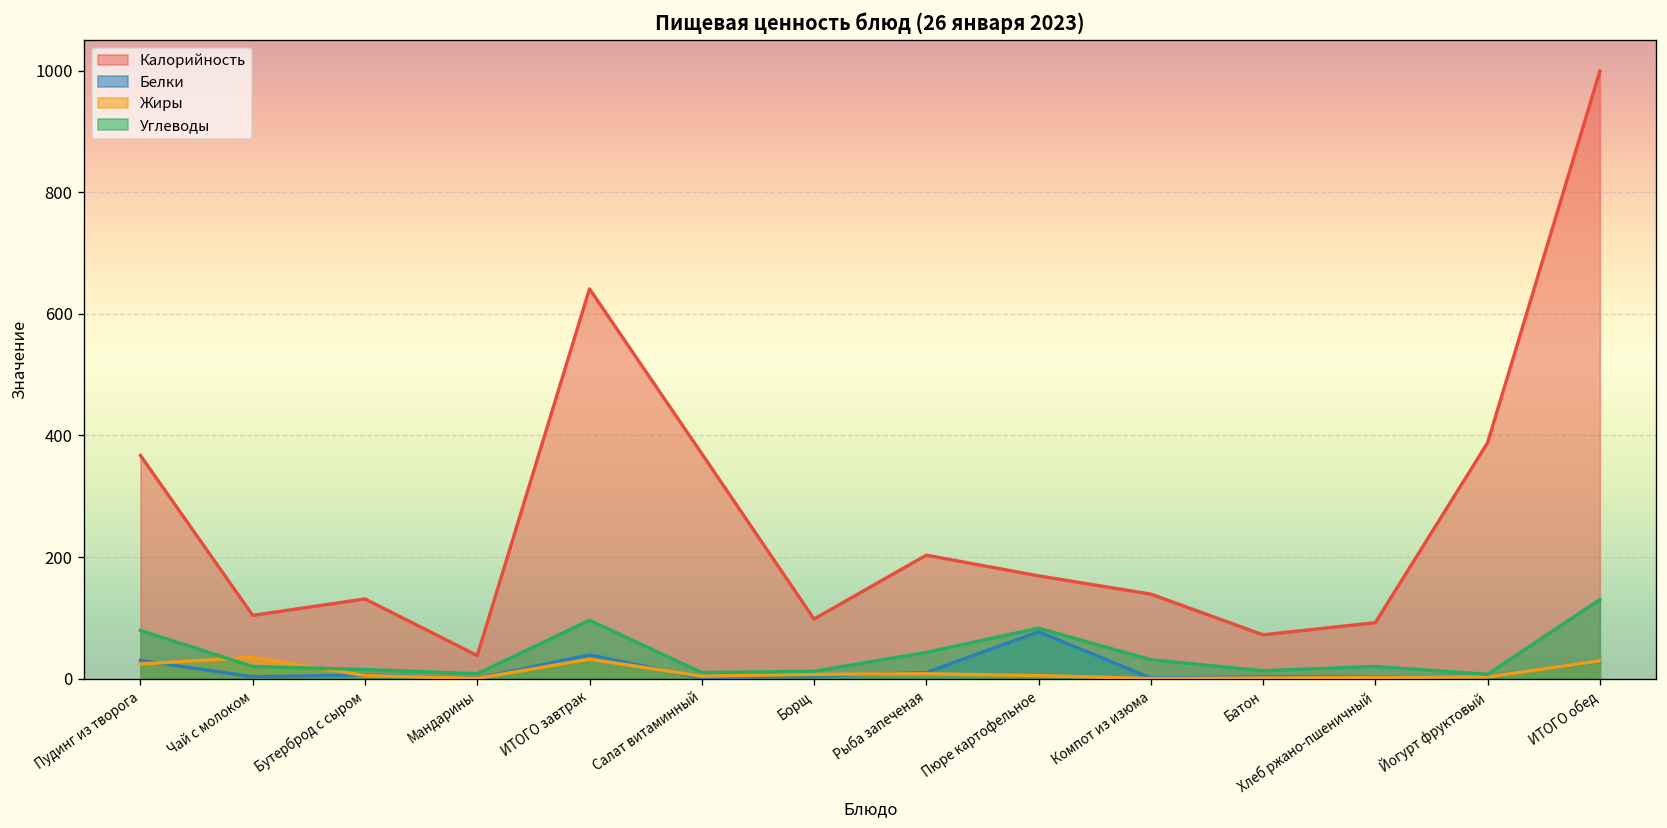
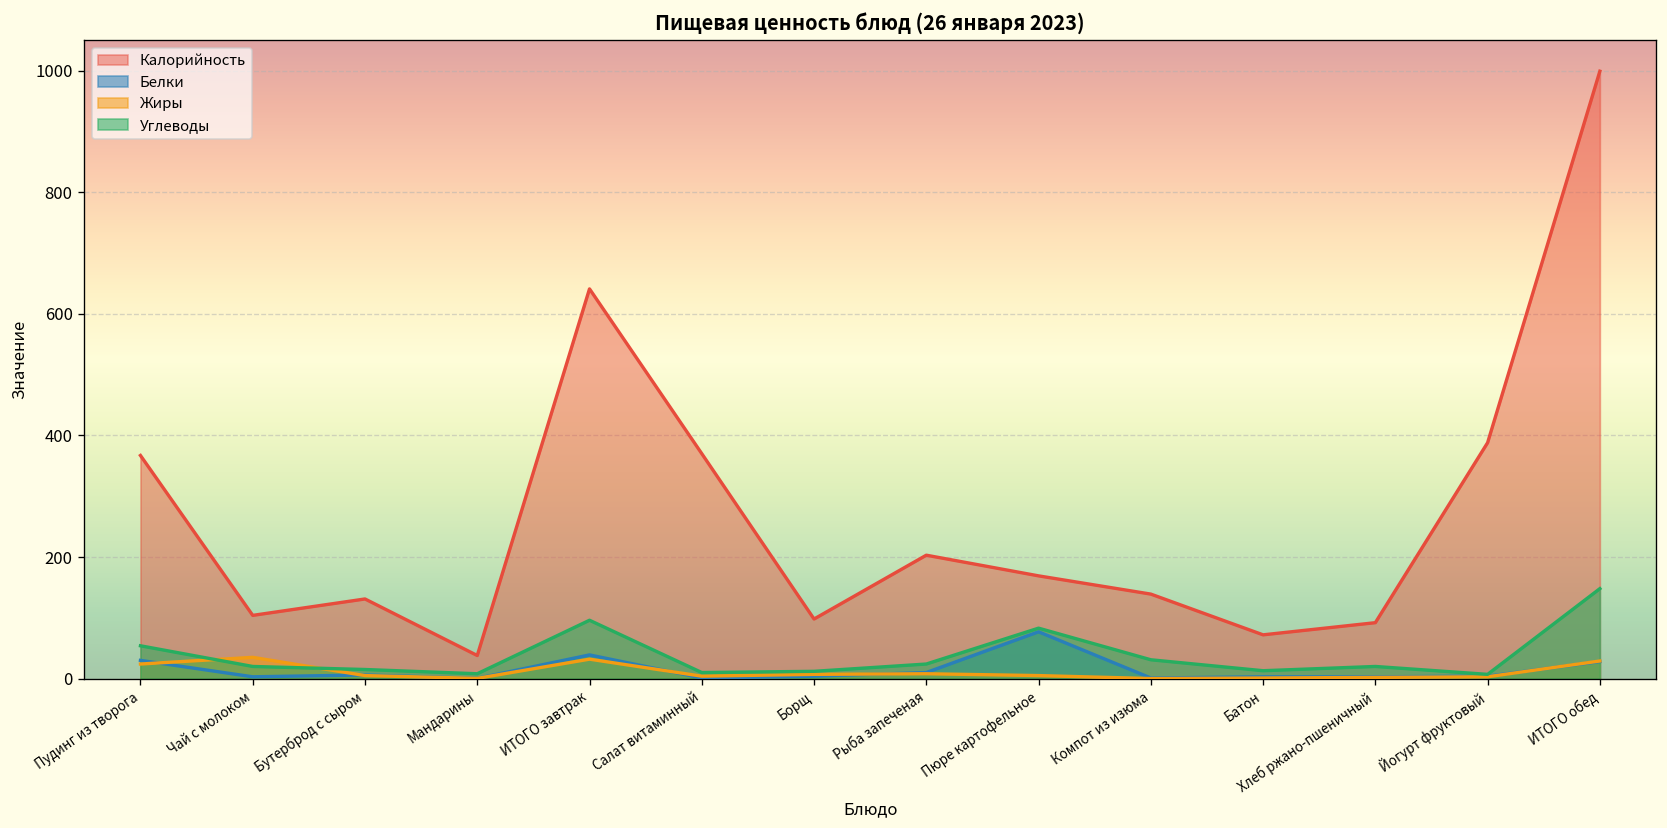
Углеводы, Пудинг из творога: 80 -> 50
Углеводы, Рыба запеченая: 40 -> 20
Углеводы, ИТОГО обед: 130 -> 150
